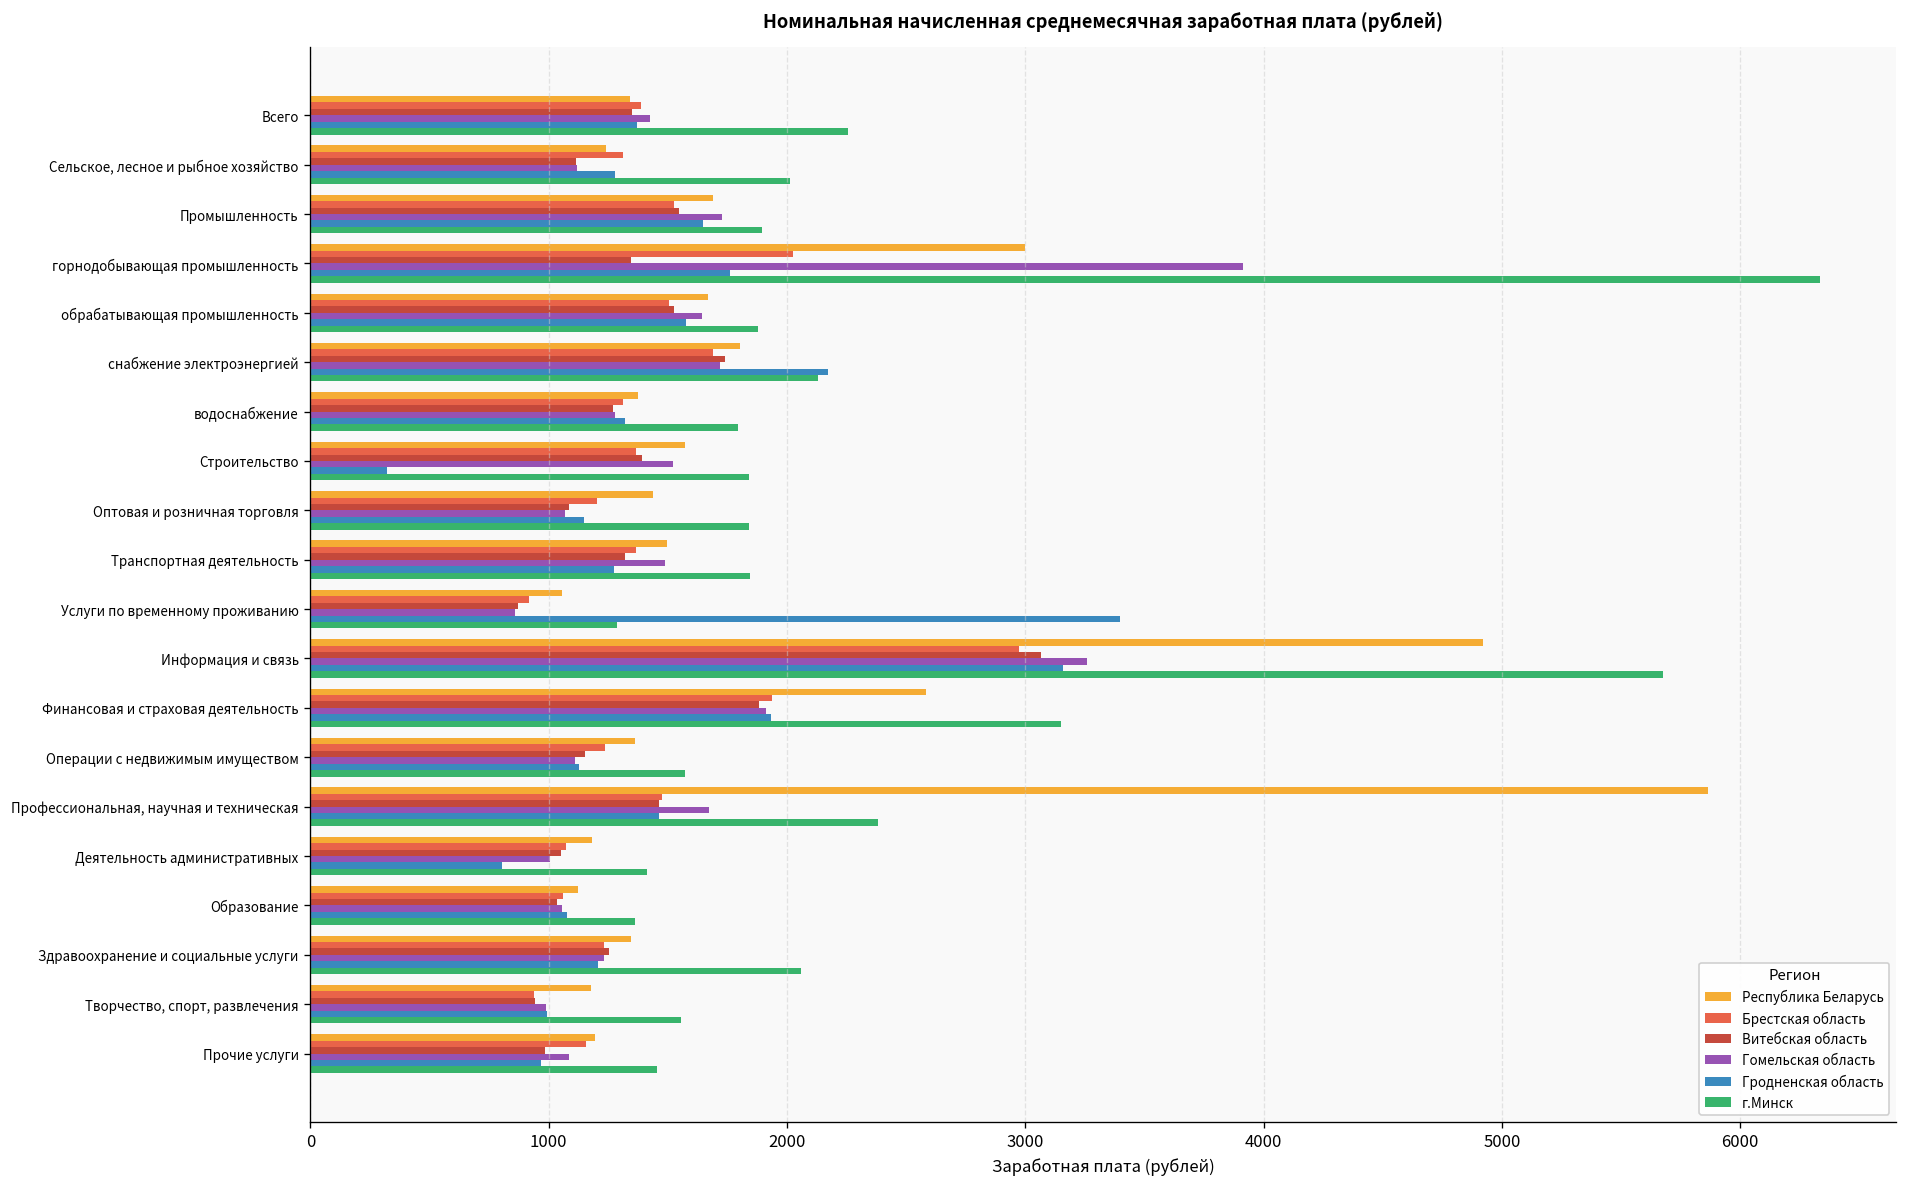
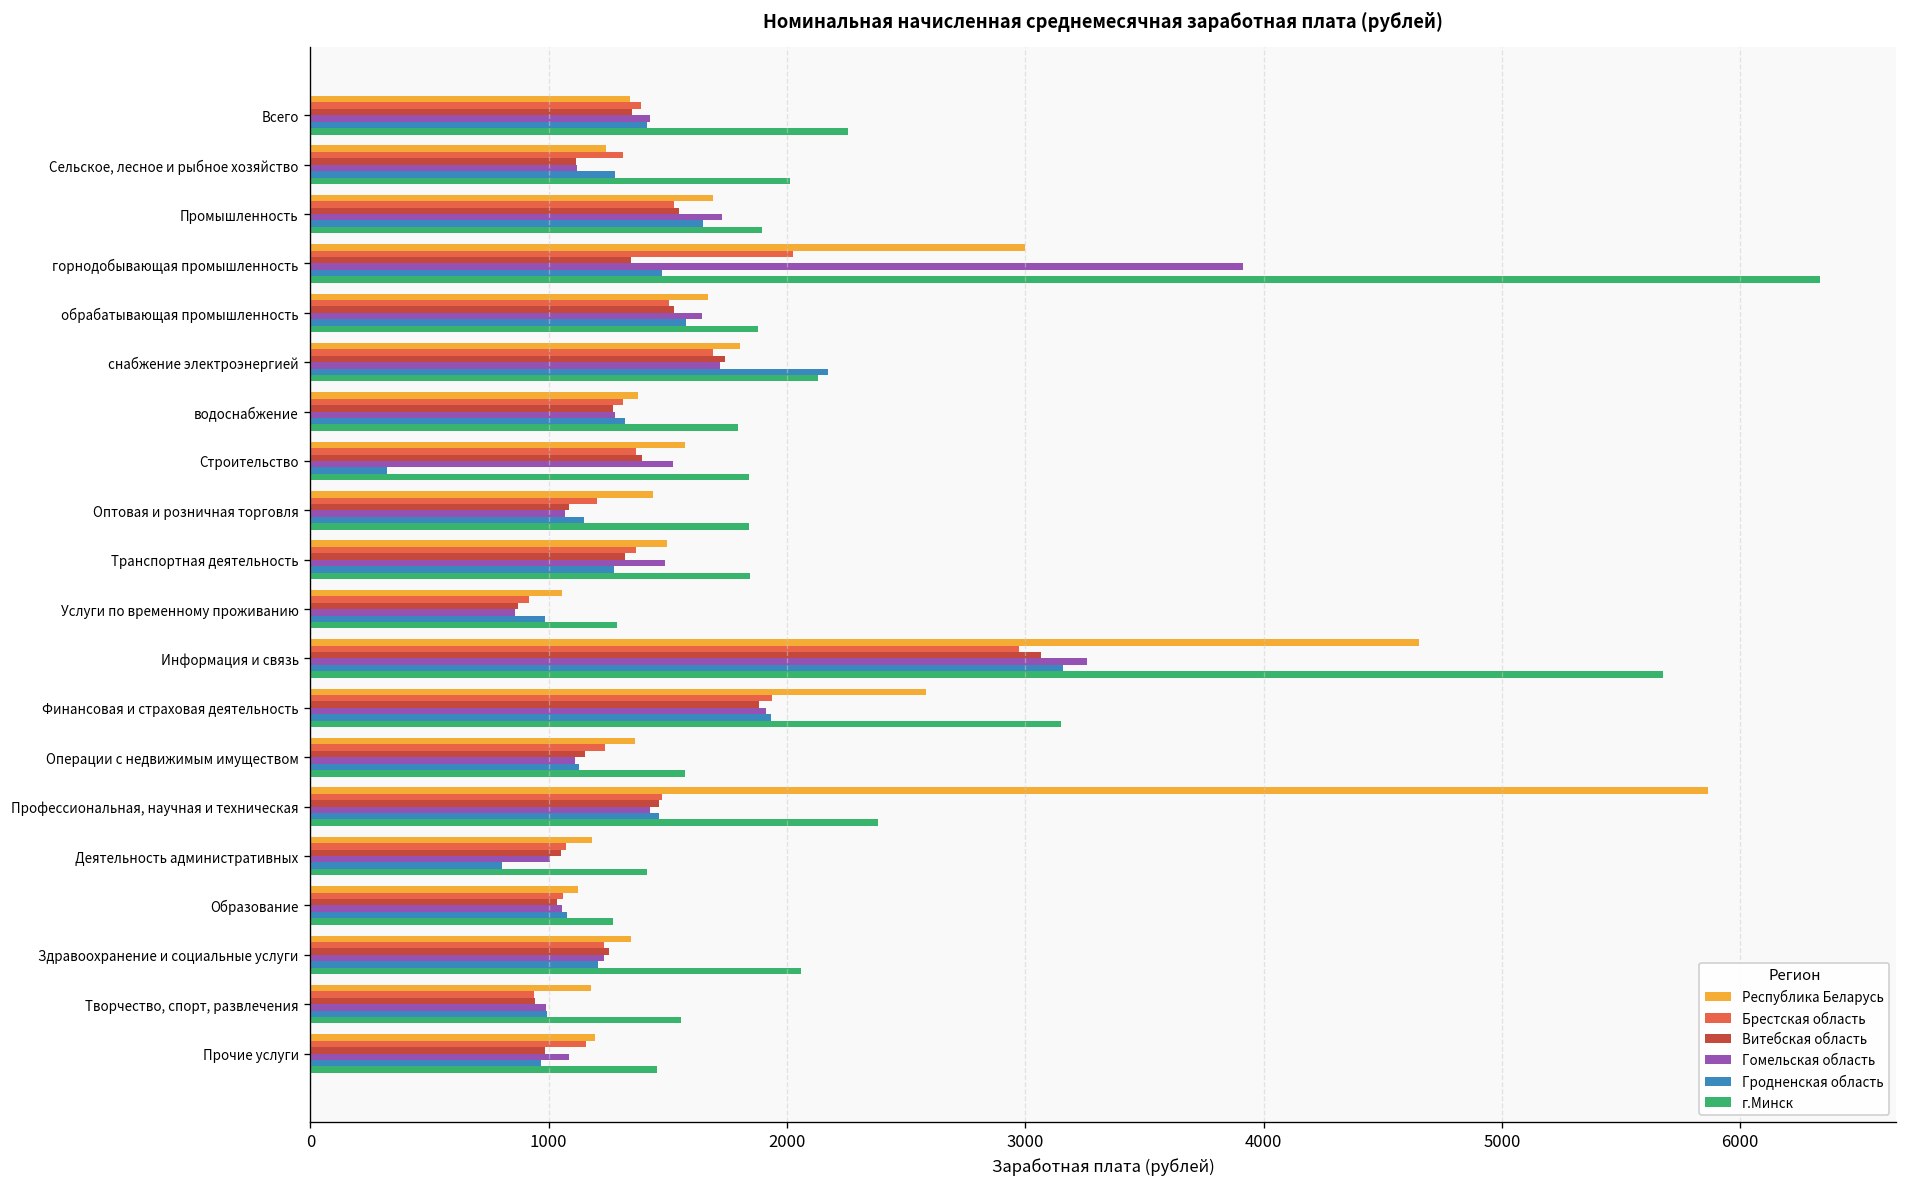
Гродненская область, Всего: 1370 -> 1410
Гродненская область, горнодобывающая промышленность: 1760 -> 1480
Гродненская область, Услуги по временному проживанию: 3400 -> 980
Республика Беларусь, Информация и связь: 4920 -> 4650
Гомельская область, Профессиональная, научная и техническая: 1670 -> 1420
г.Минск, Образование: 1360 -> 1270
